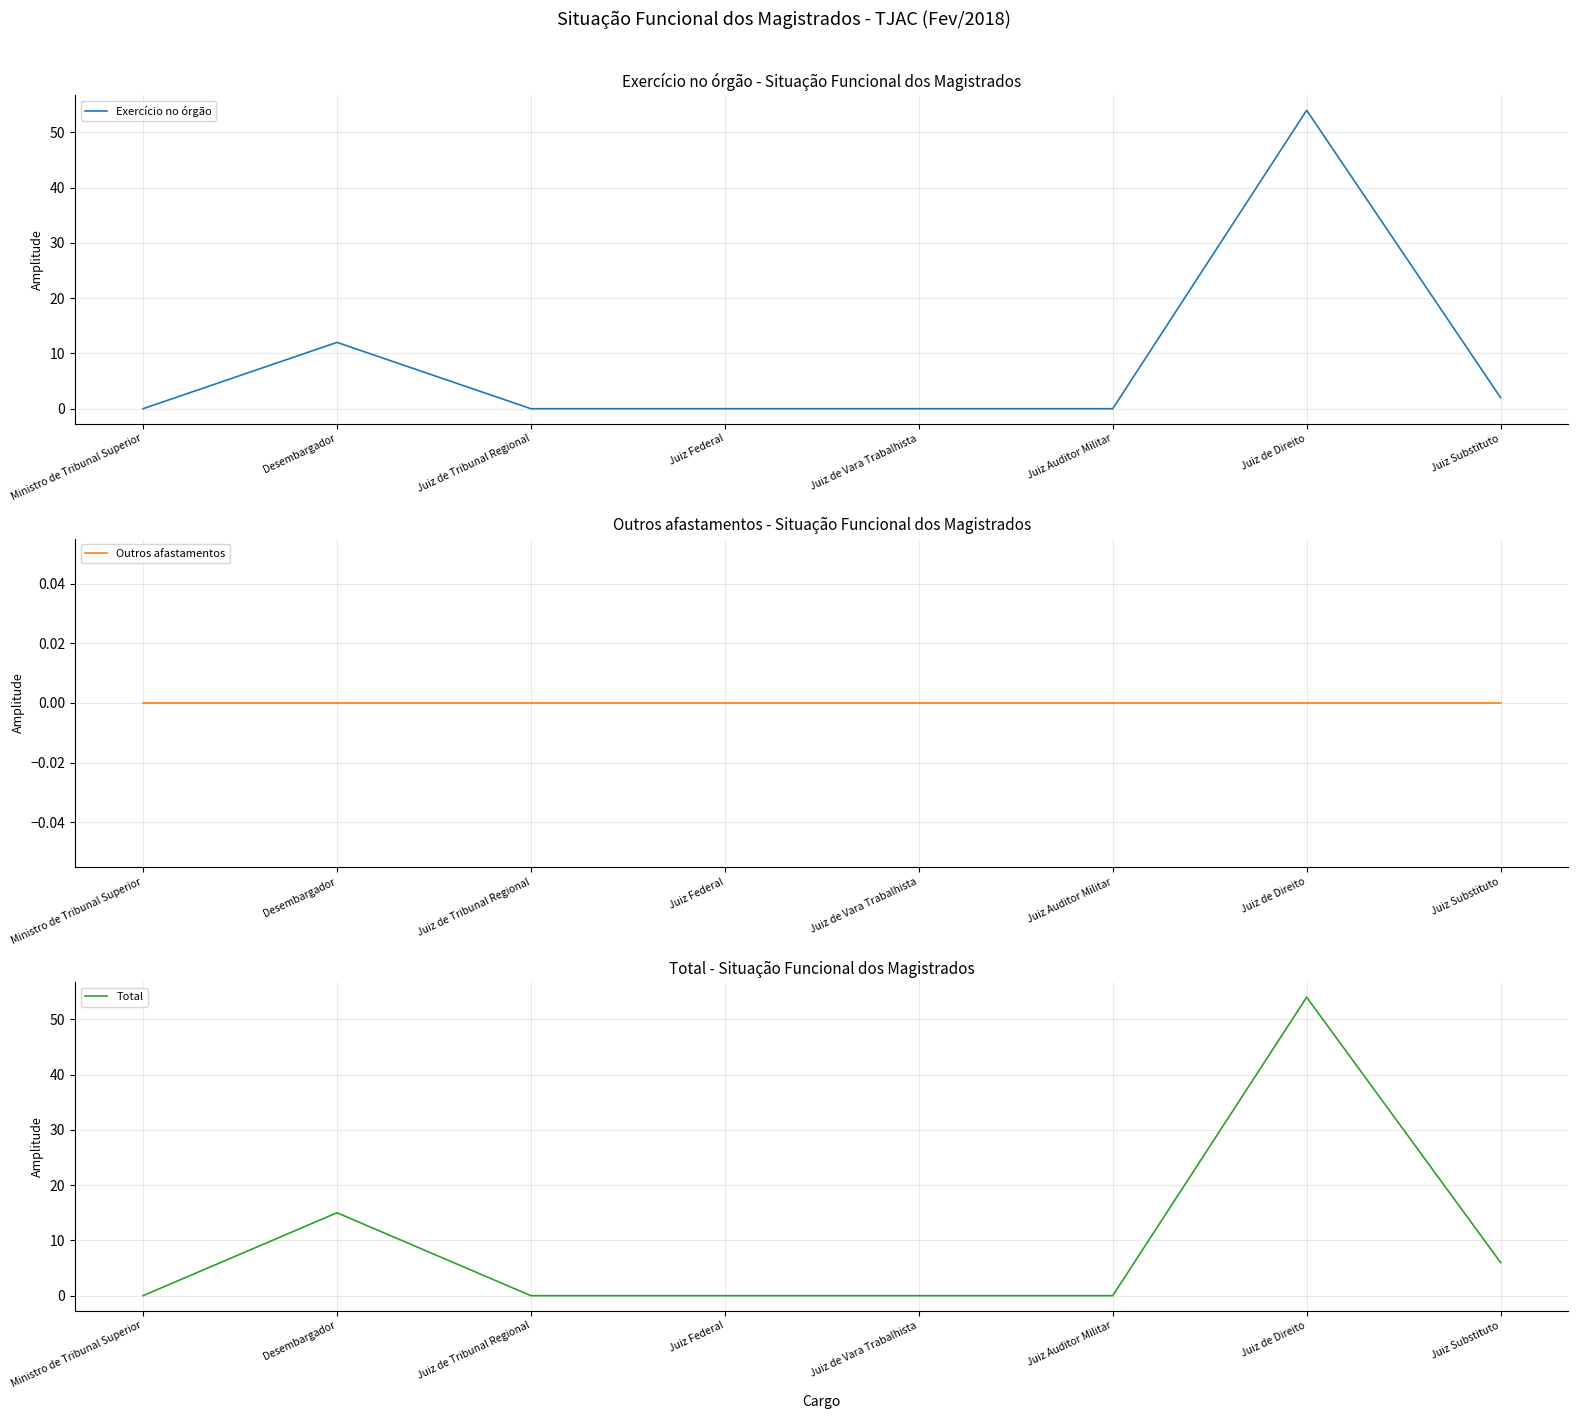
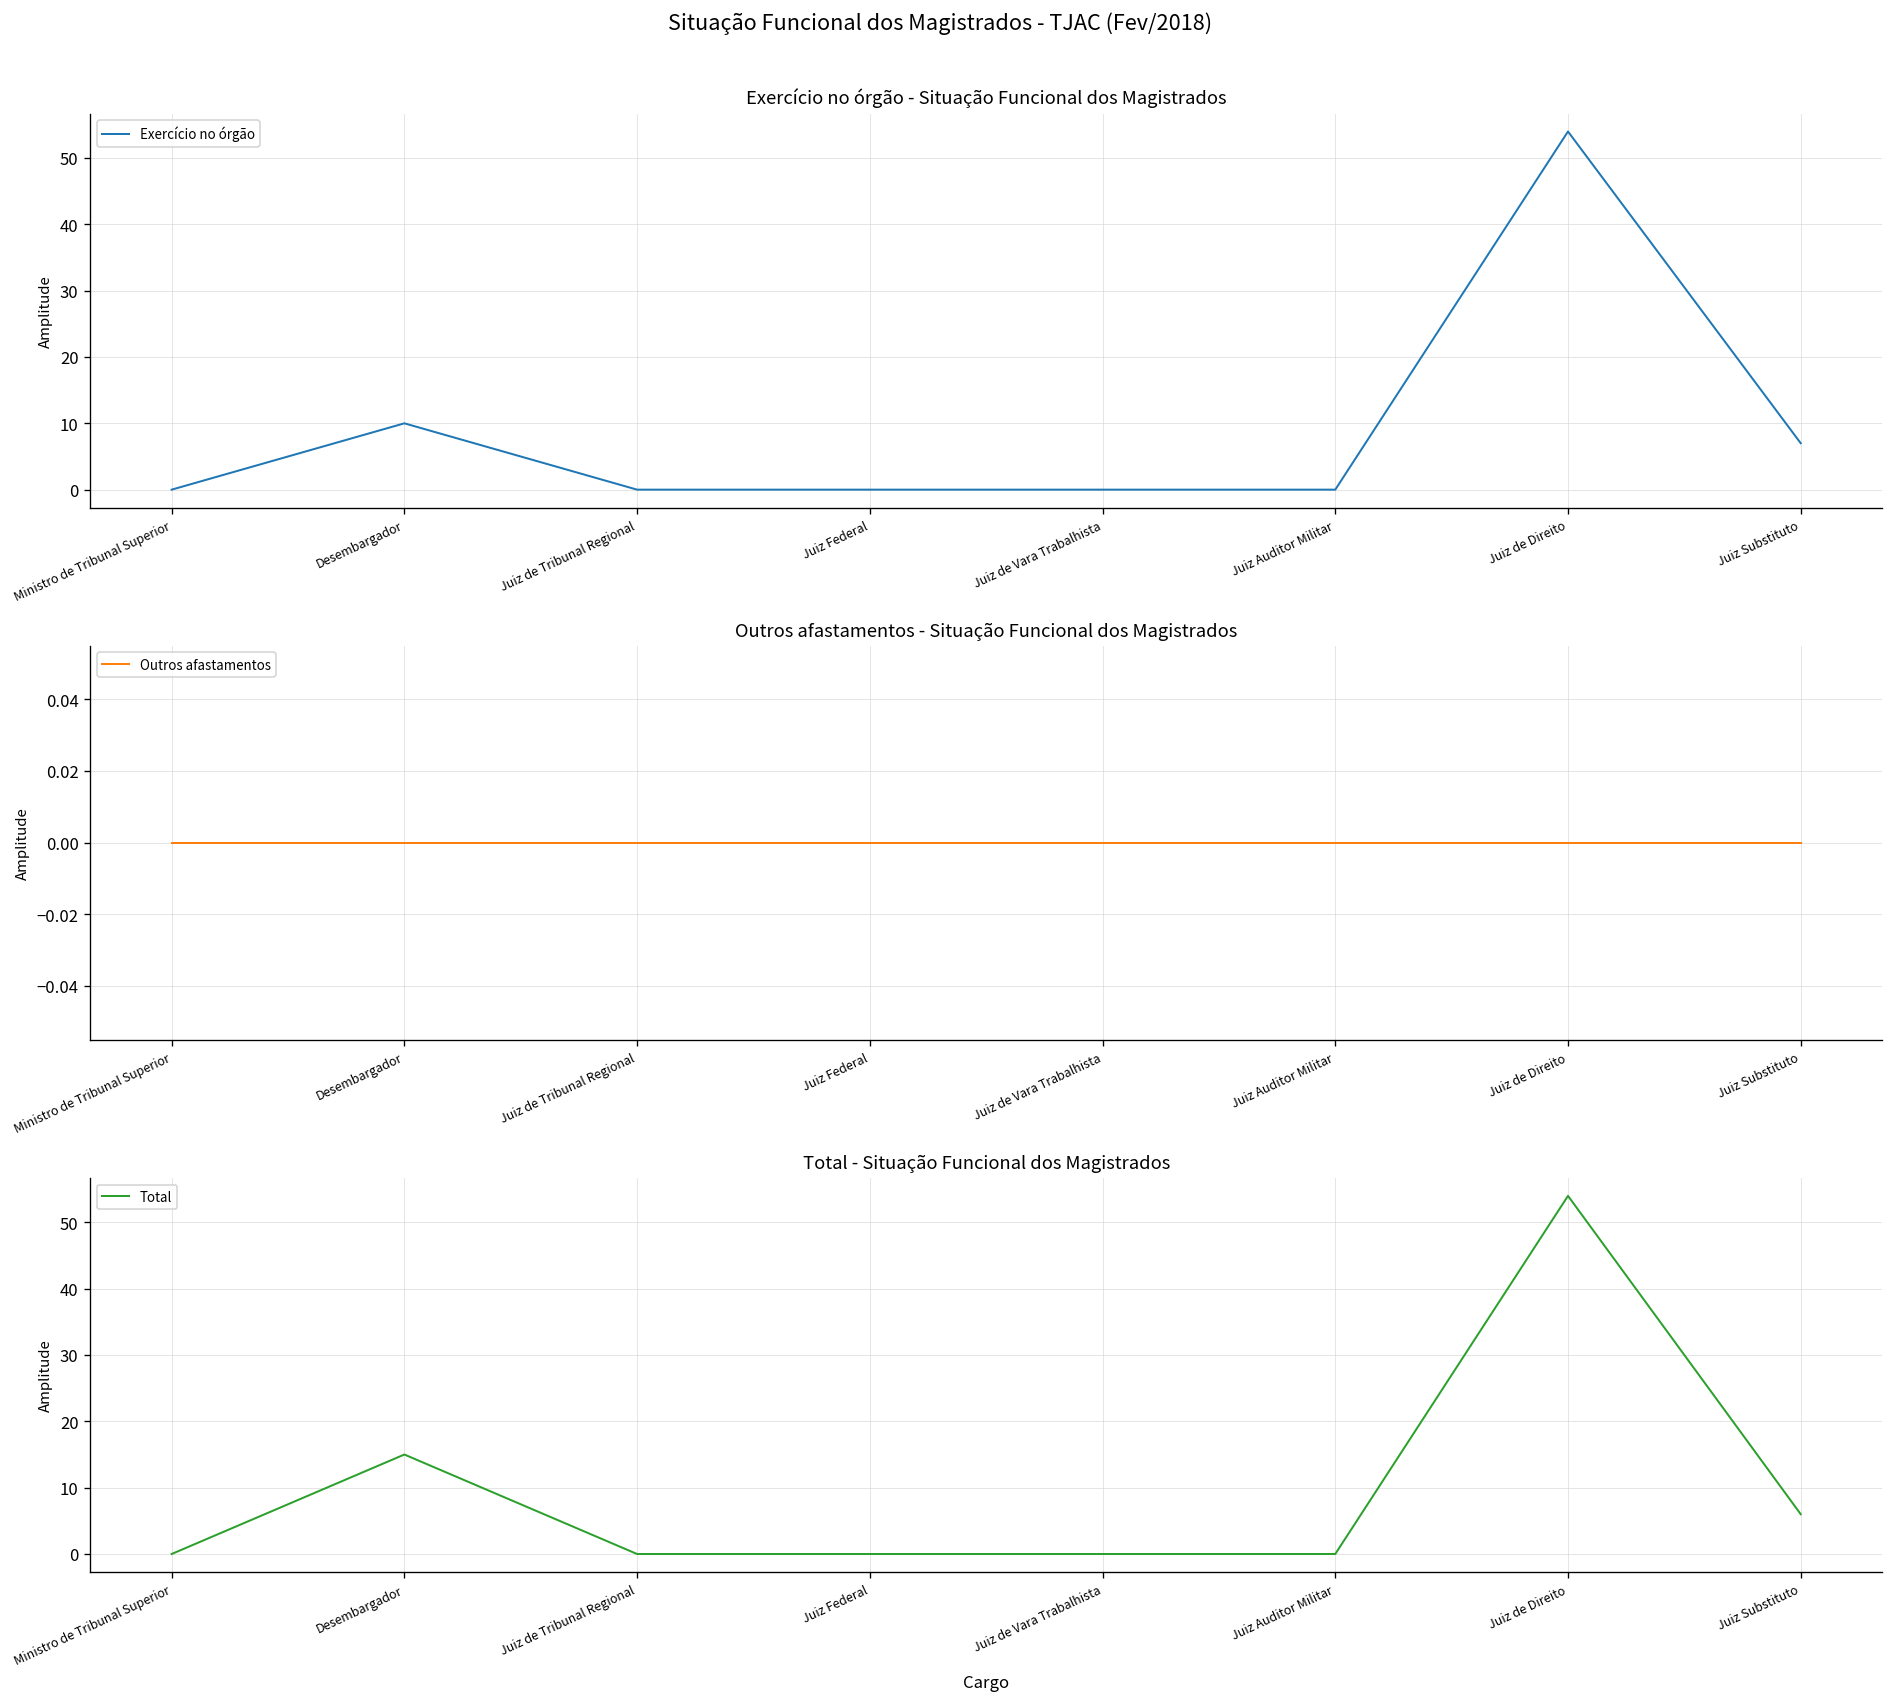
Exercício no órgão - Situação Funcional dos Magistrados, Desembargador: 12 -> 10
Exercício no órgão - Situação Funcional dos Magistrados, Juiz Substituto: 2 -> 7
